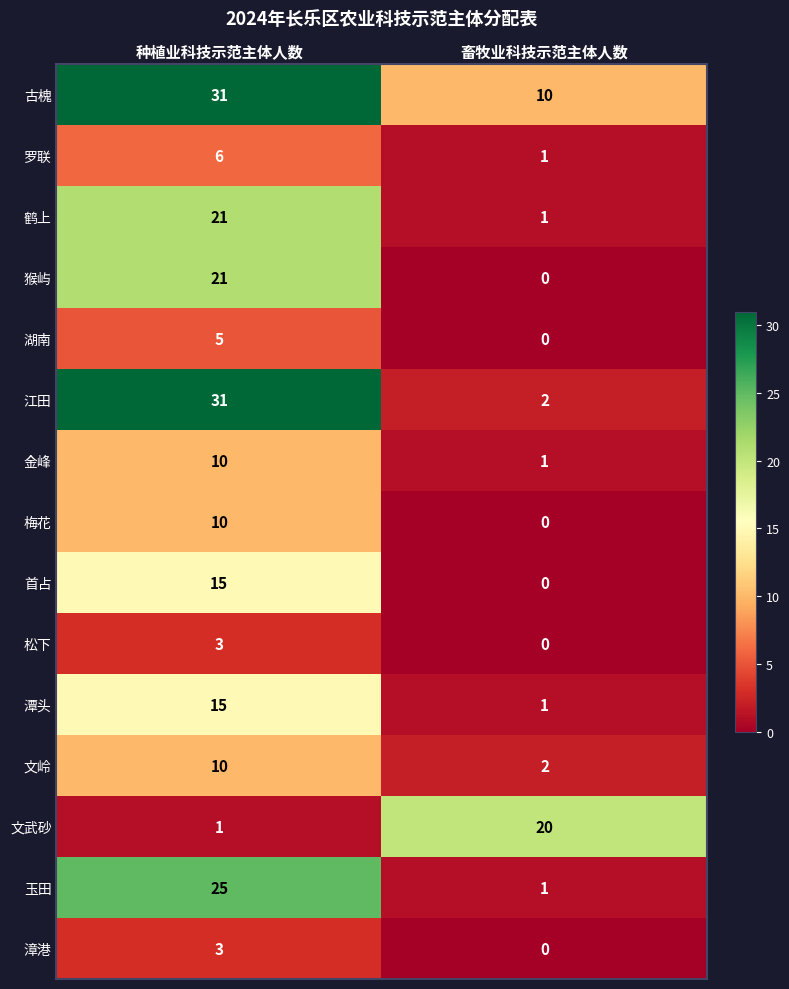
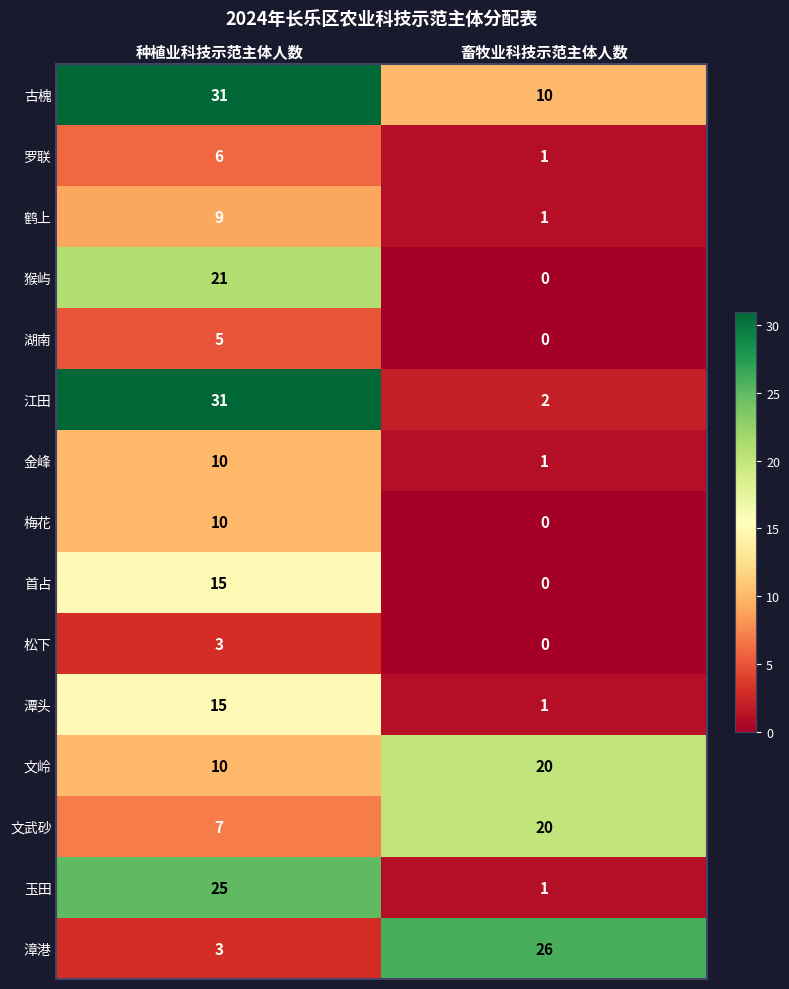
鹤上, 种植业科技示范主体人数: 21 -> 9
文岭, 畜牧业科技示范主体人数: 2 -> 20
文武砂, 种植业科技示范主体人数: 1 -> 7
漳港, 畜牧业科技示范主体人数: 0 -> 26
